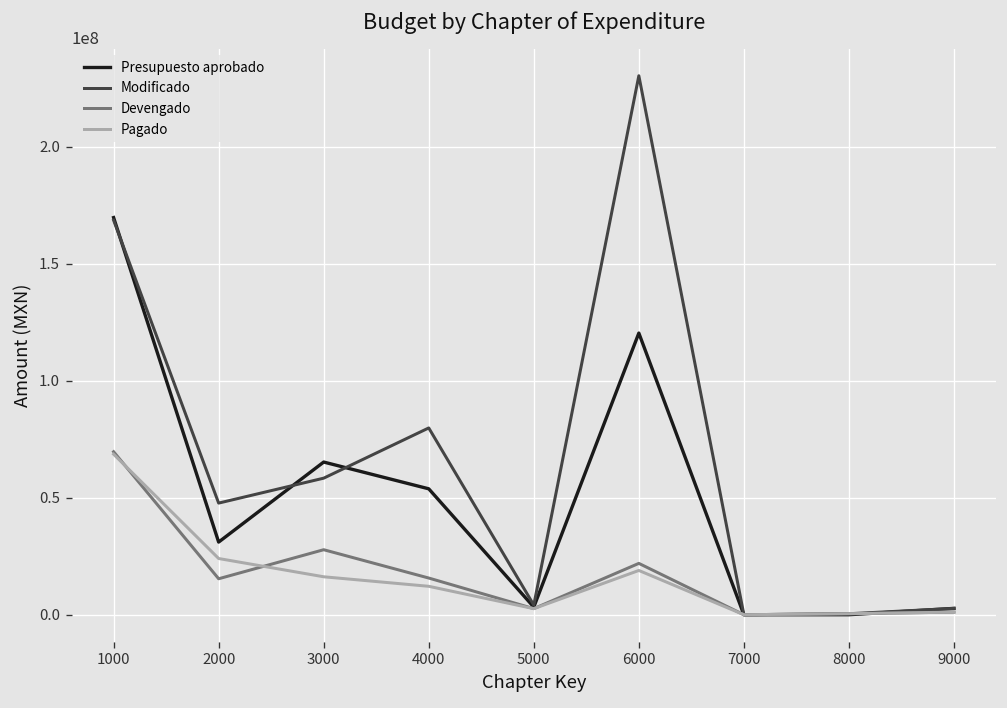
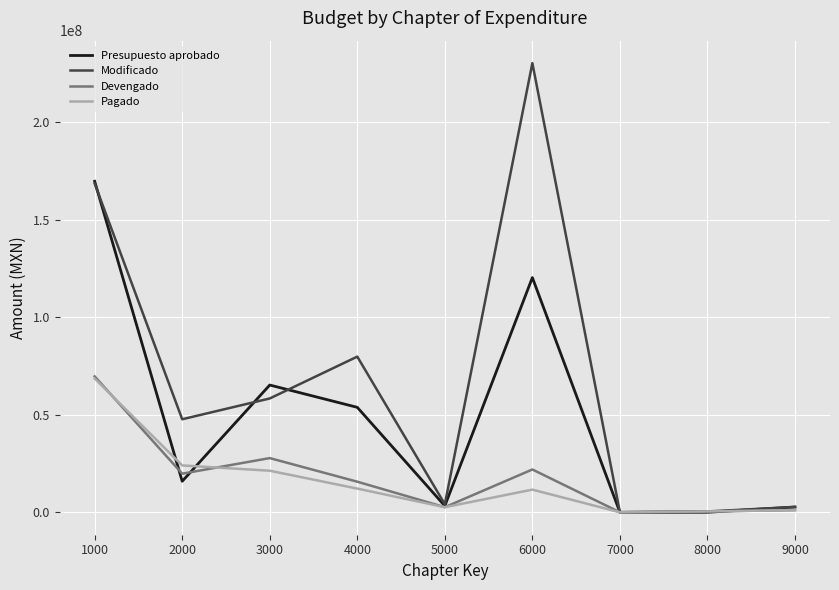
Presupuesto aprobado, 2000: 31000000 -> 16000000
Devengado, 2000: 15000000 -> 20000000
Pagado, 3000: 16000000 -> 21000000
Pagado, 6000: 19000000 -> 12000000
